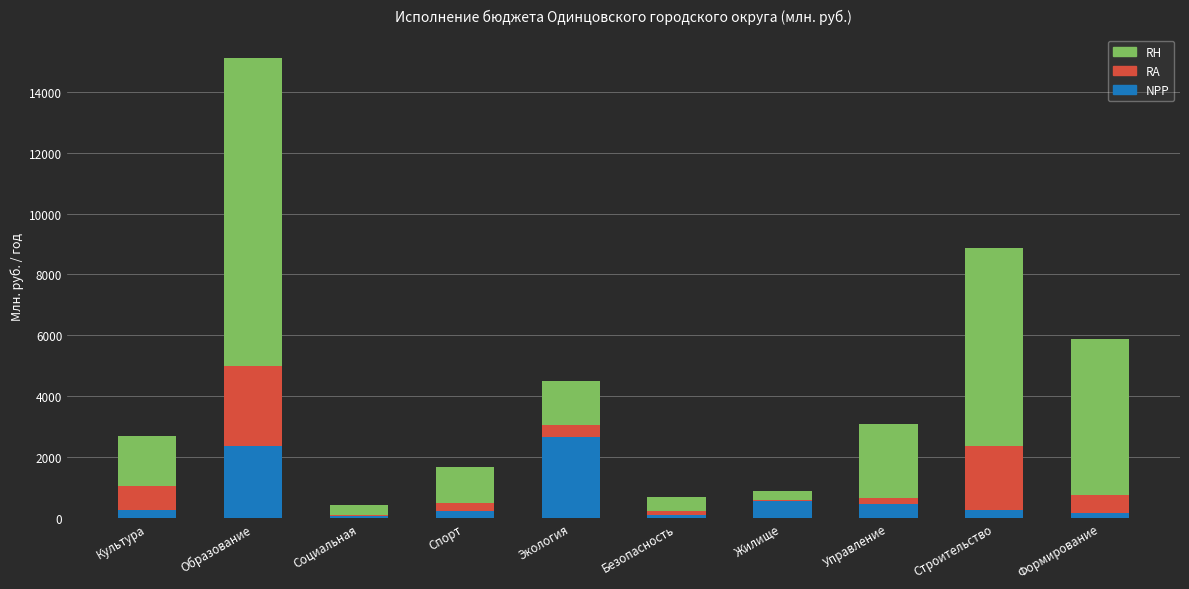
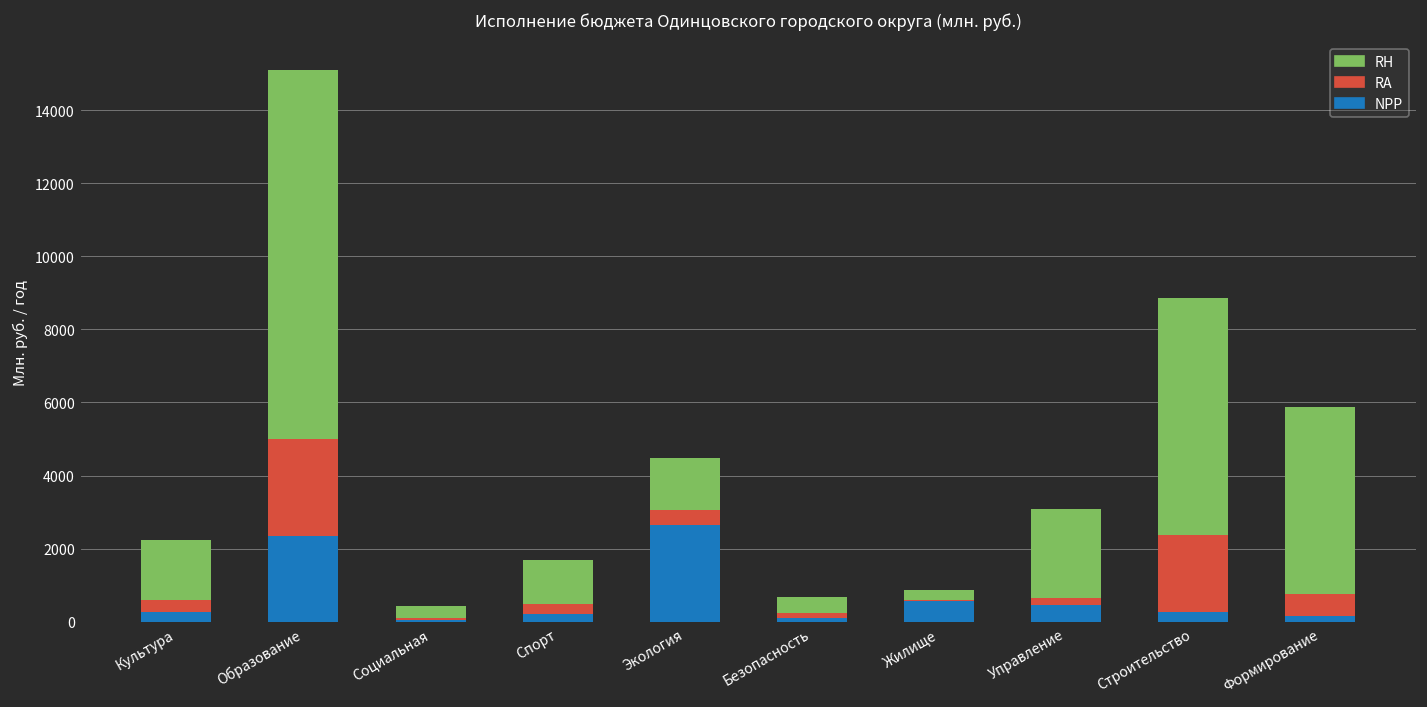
RA, Культура: 800 -> 300
